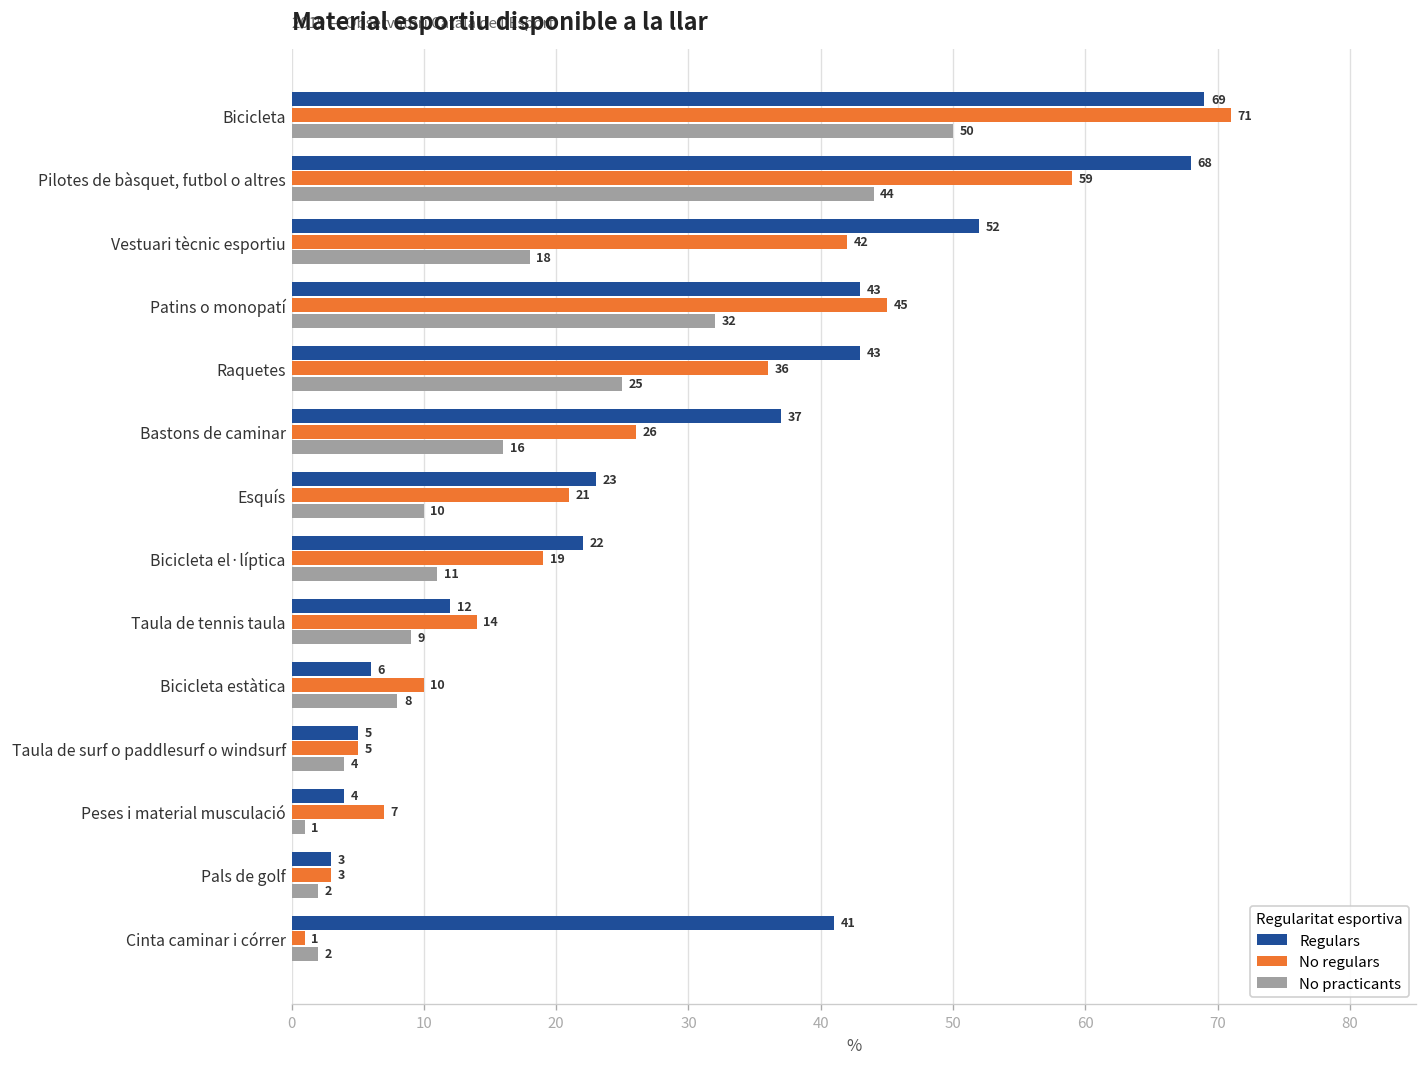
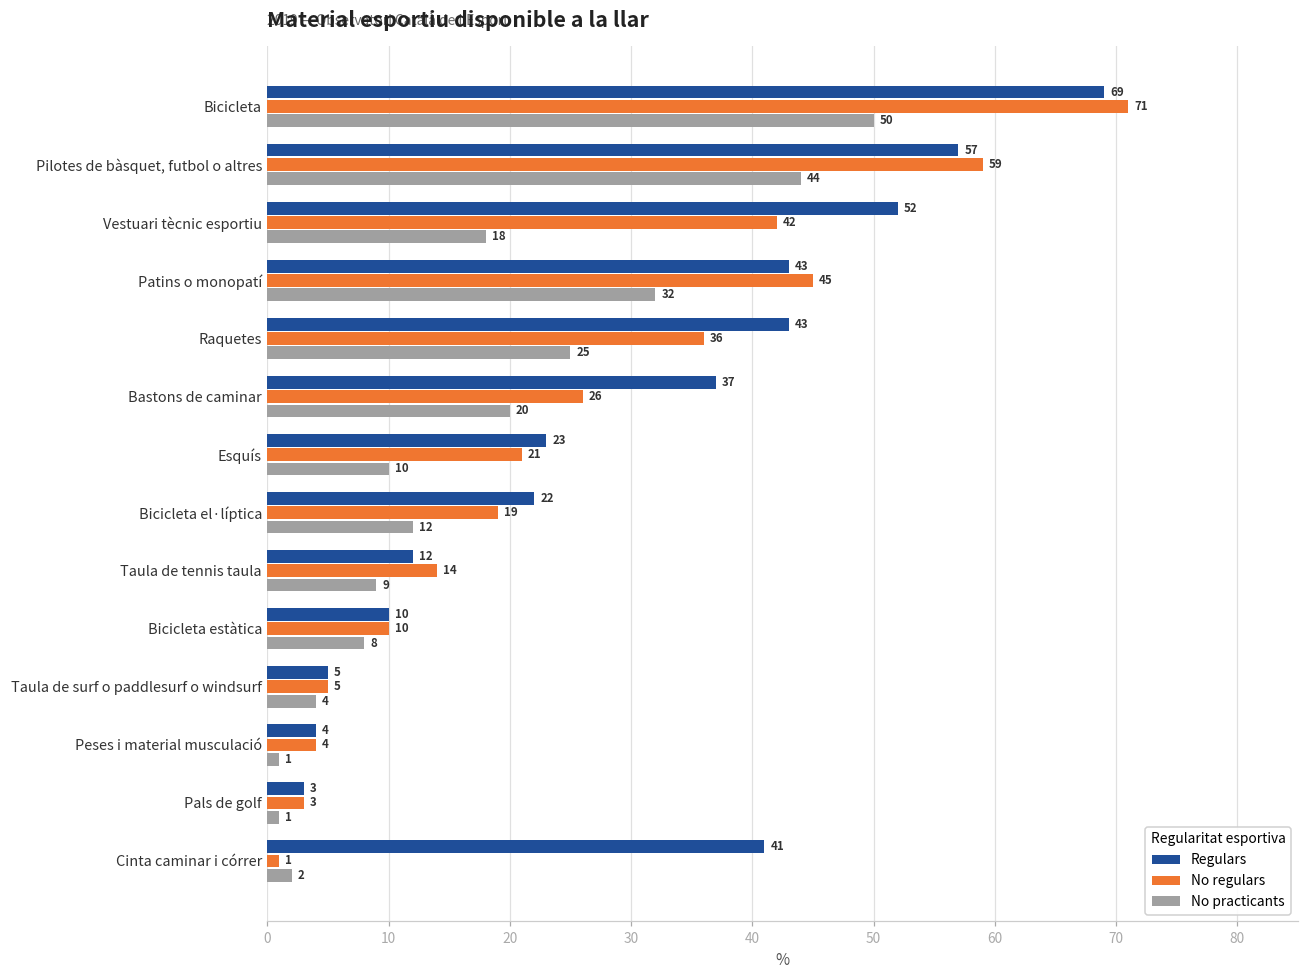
Regulars, Pilotes de bàsquet, futbol o altres: 68 -> 57
No practicants, Bastons de caminar: 16 -> 20
No practicants, Bicicleta el·líptica: 11 -> 12
Regulars, Bicicleta estàtica: 6 -> 10
No regulars, Peses i material musculació: 7 -> 4
No practicants, Pals de golf: 2 -> 1
